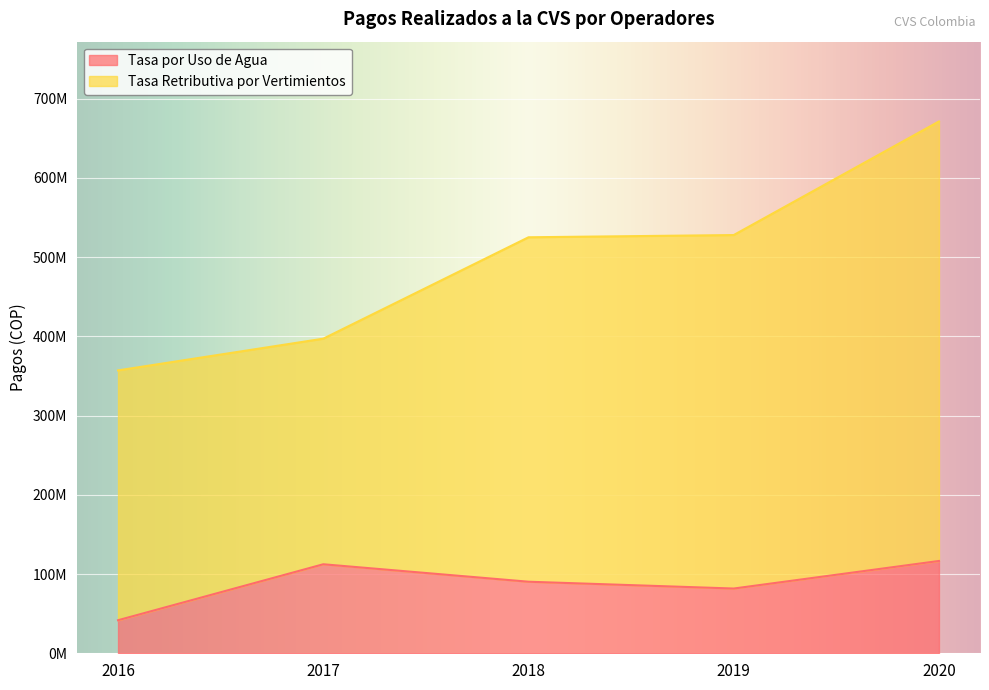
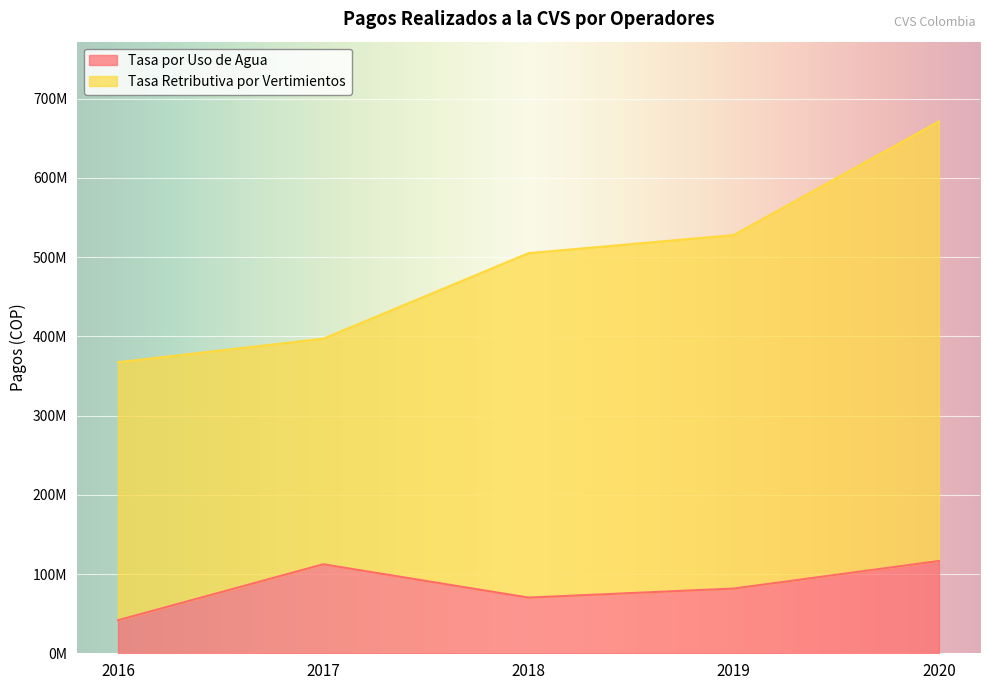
Tasa Retributiva por Vertimientos, 2016: 320000000 -> 330000000
Tasa por Uso de Agua, 2018: 90000000 -> 70000000
